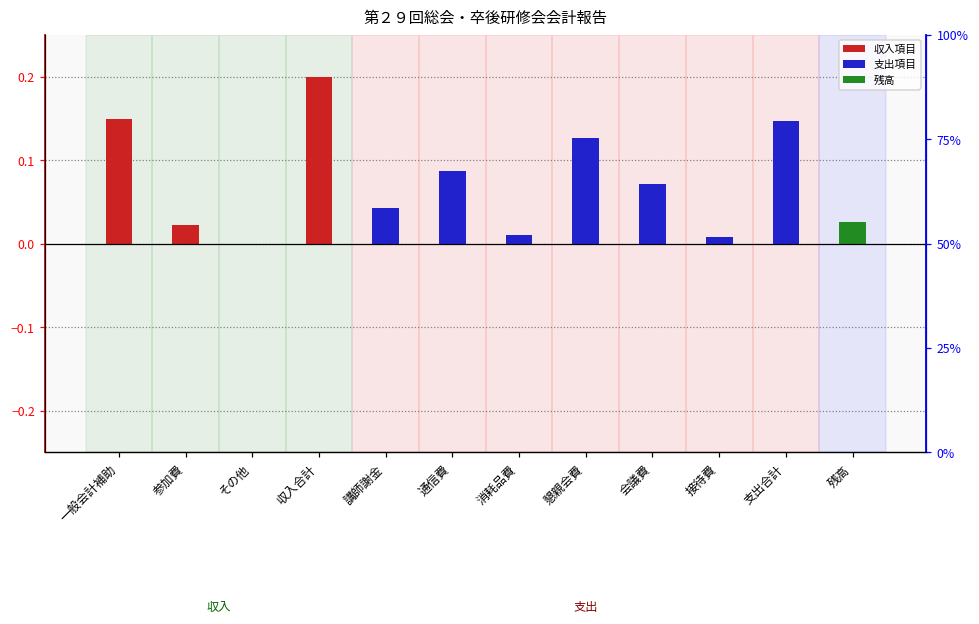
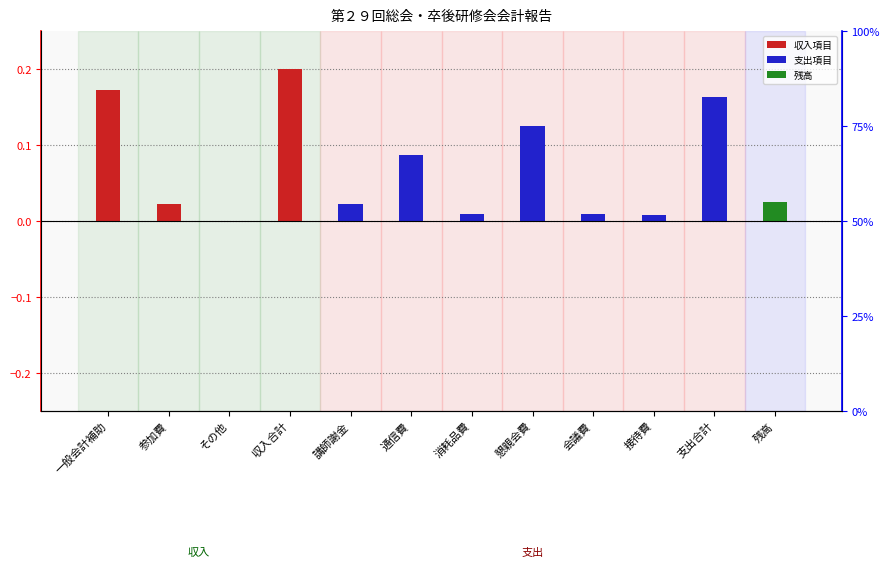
一般会計補助: 0.15 -> 0.17
講師謝金: 0.04 -> 0.02
会議費: 0.07 -> 0.01
支出合計: 0.15 -> 0.16
